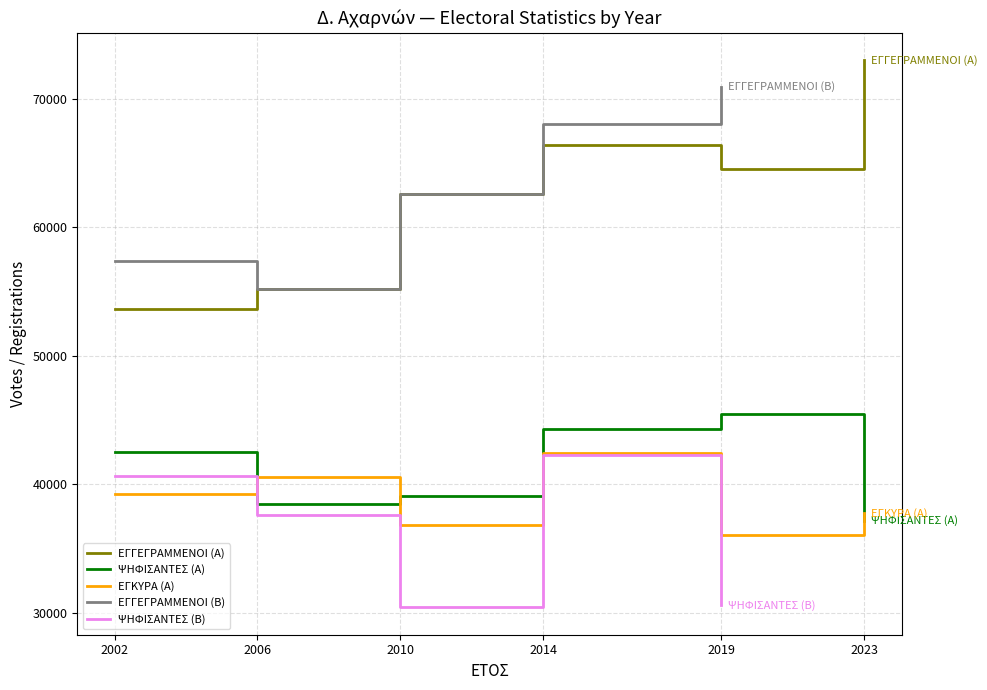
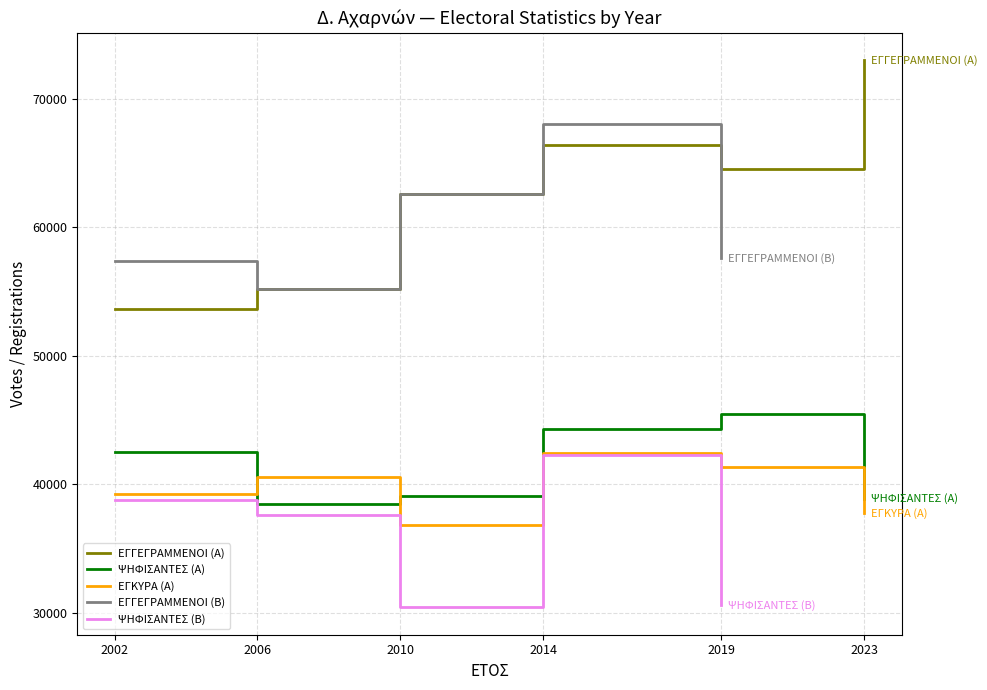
ΨΗΦΙΣΑΝΤΕΣ (Β), 2002: 40700 -> 38700
ΕΓΚΥΡΑ (Α), 2019: 36000 -> 41300
ΕΓΓΕΓΡΑΜΜΕΝΟΙ (Β), 2019: 70900 -> 57600
ΨΗΦΙΣΑΝΤΕΣ (Α), 2023: 37100 -> 38900
